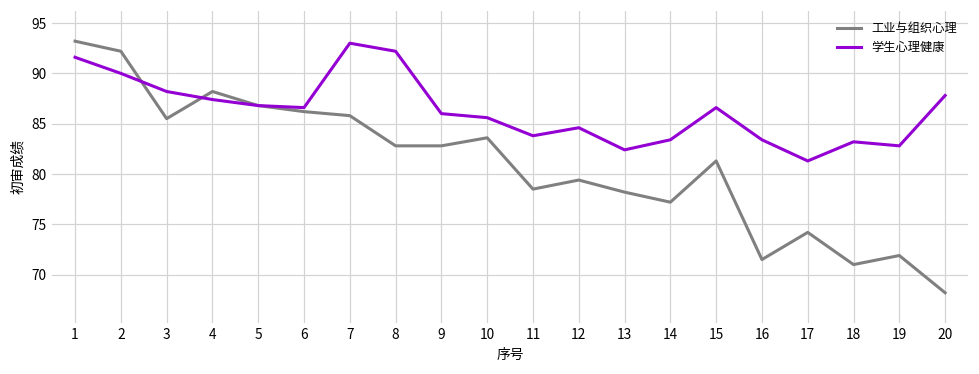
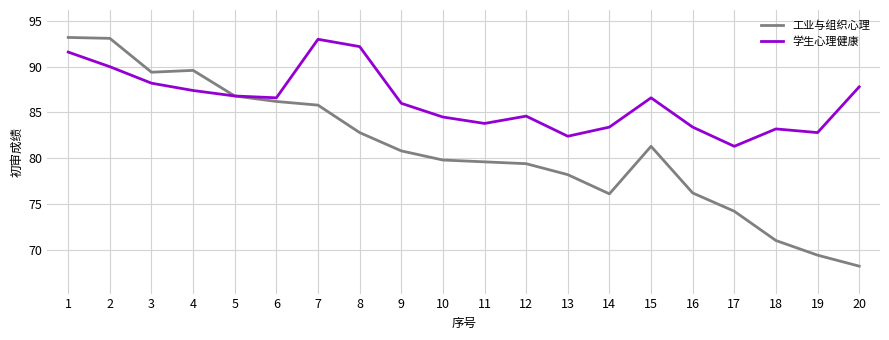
工业与组织心理, 2: 92 -> 93
工业与组织心理, 3: 86 -> 89
工业与组织心理, 4: 88 -> 90
工业与组织心理, 9: 83 -> 81
工业与组织心理, 10: 84 -> 80
学生心理健康, 10: 86 -> 85
工业与组织心理, 11: 79 -> 80
工业与组织心理, 14: 77 -> 76
工业与组织心理, 16: 72 -> 76
工业与组织心理, 19: 72 -> 69
